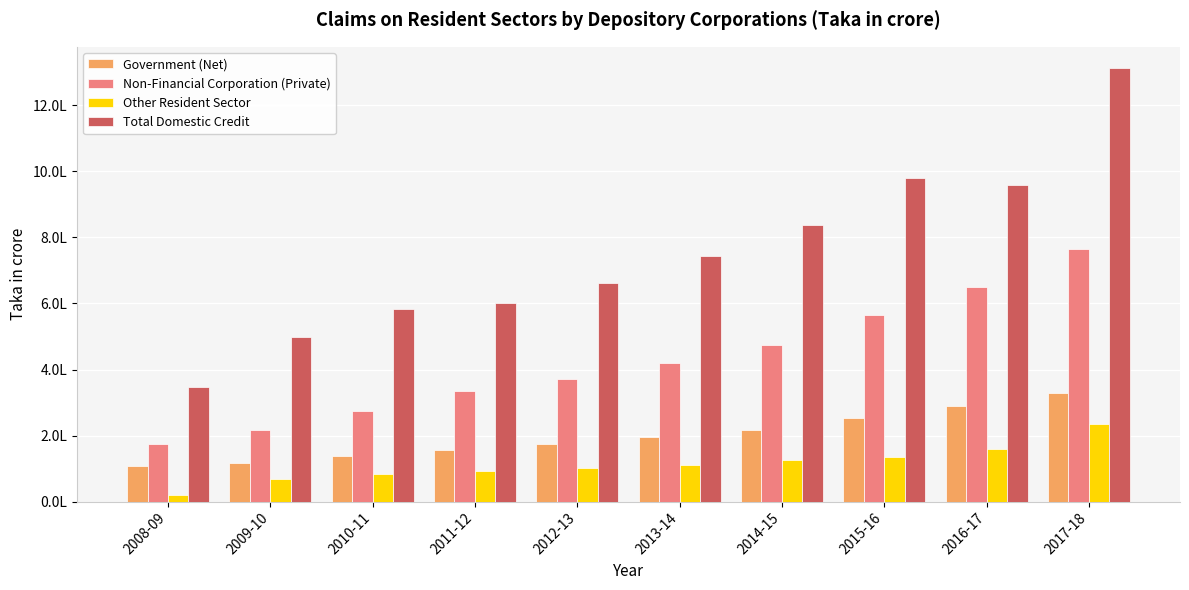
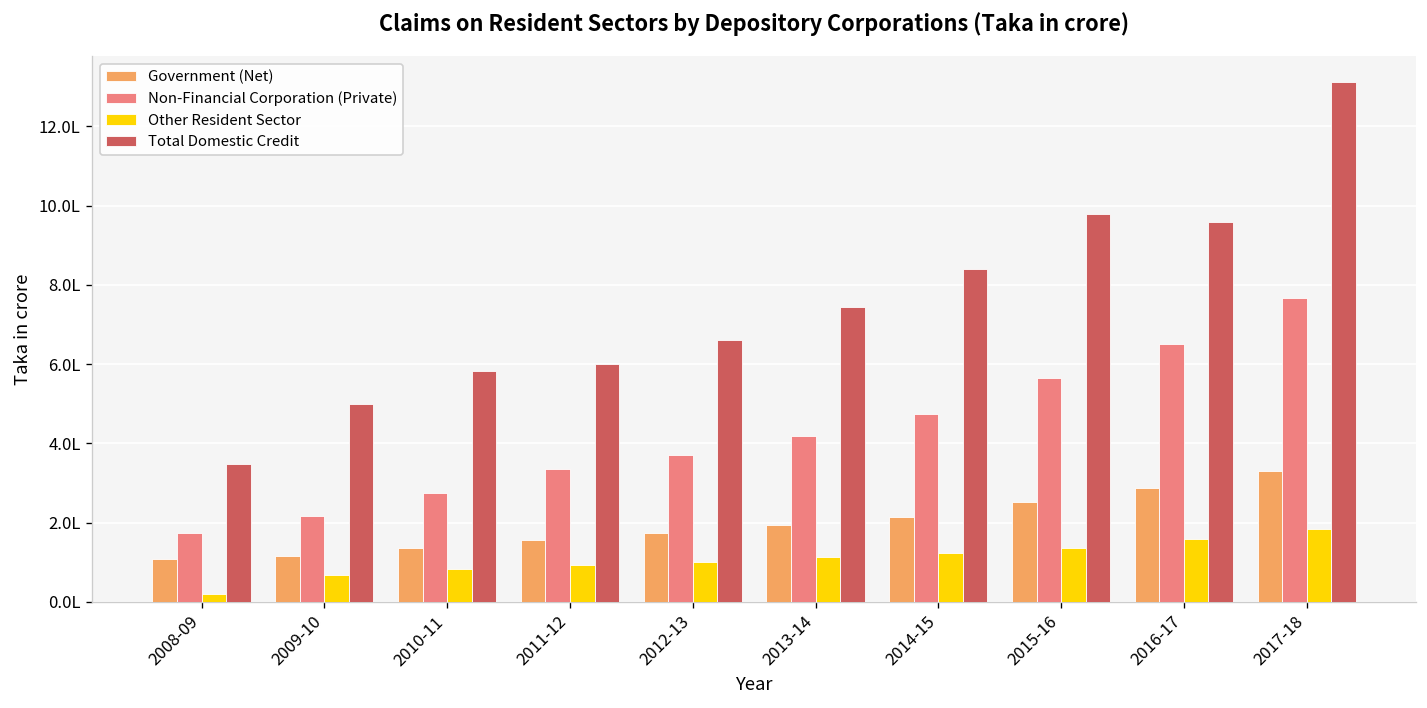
Other Resident Sector, 2017-18: 2.4L -> 1.8L
